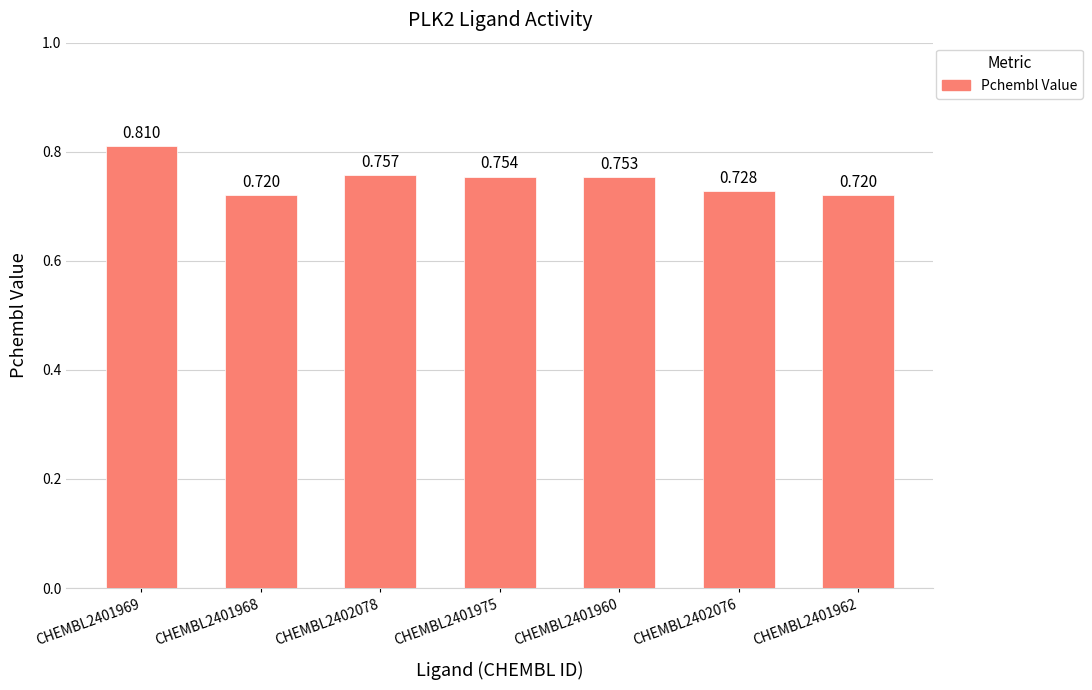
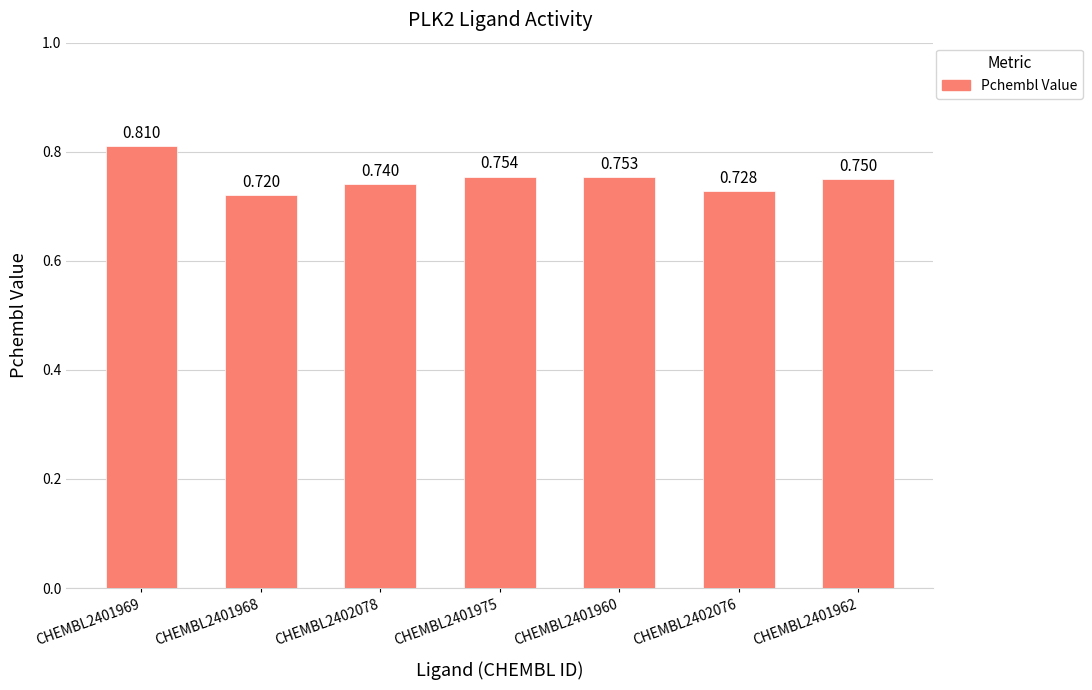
CHEMBL2402078: 0.757 -> 0.740
CHEMBL2401962: 0.720 -> 0.750
